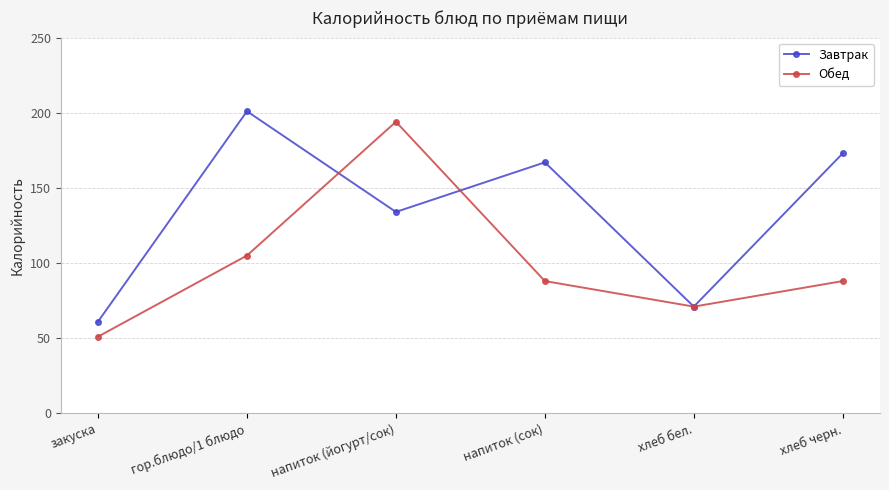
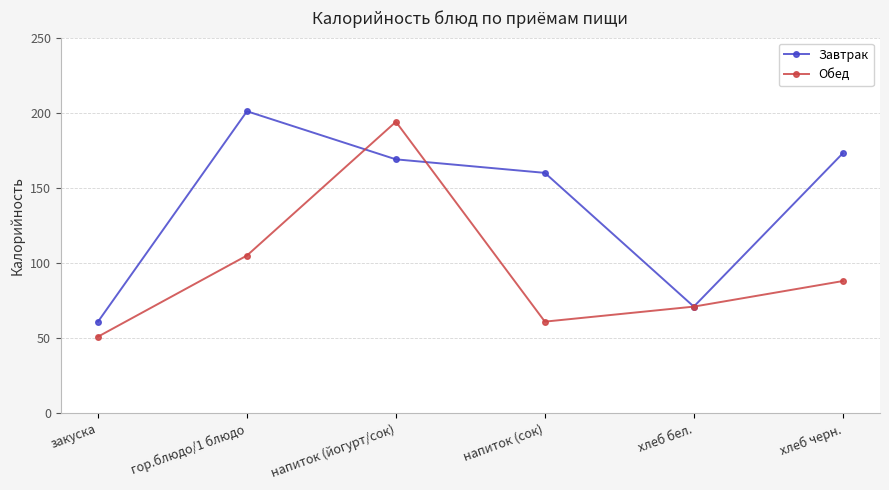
Завтрак, напиток (йогурт/сок): 134 -> 169
Завтрак, напиток (сок): 167 -> 160
Обед, напиток (сок): 88 -> 61
